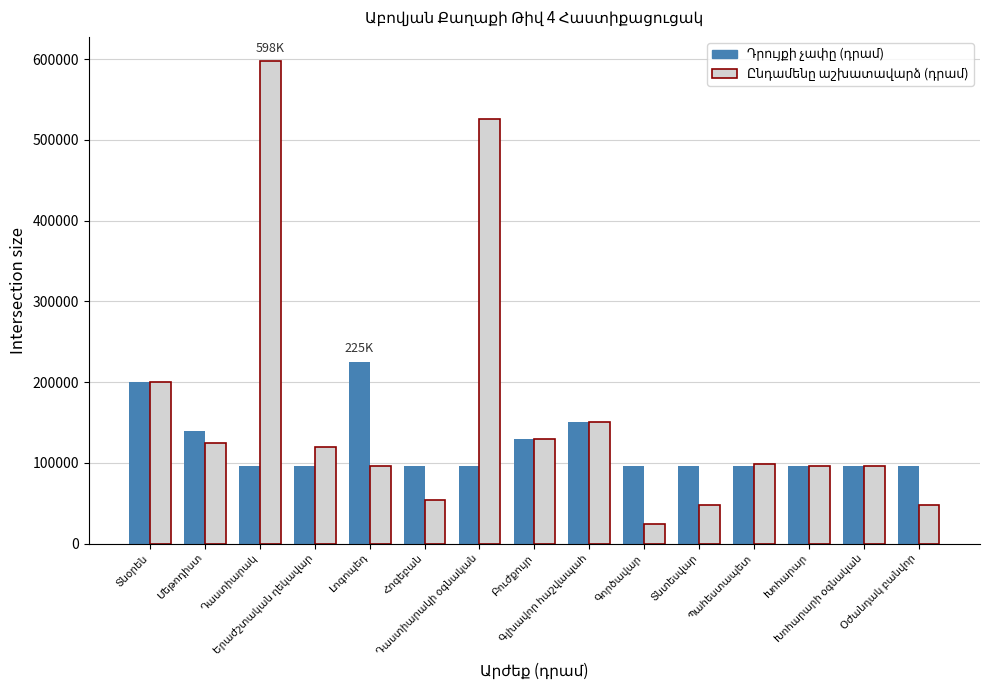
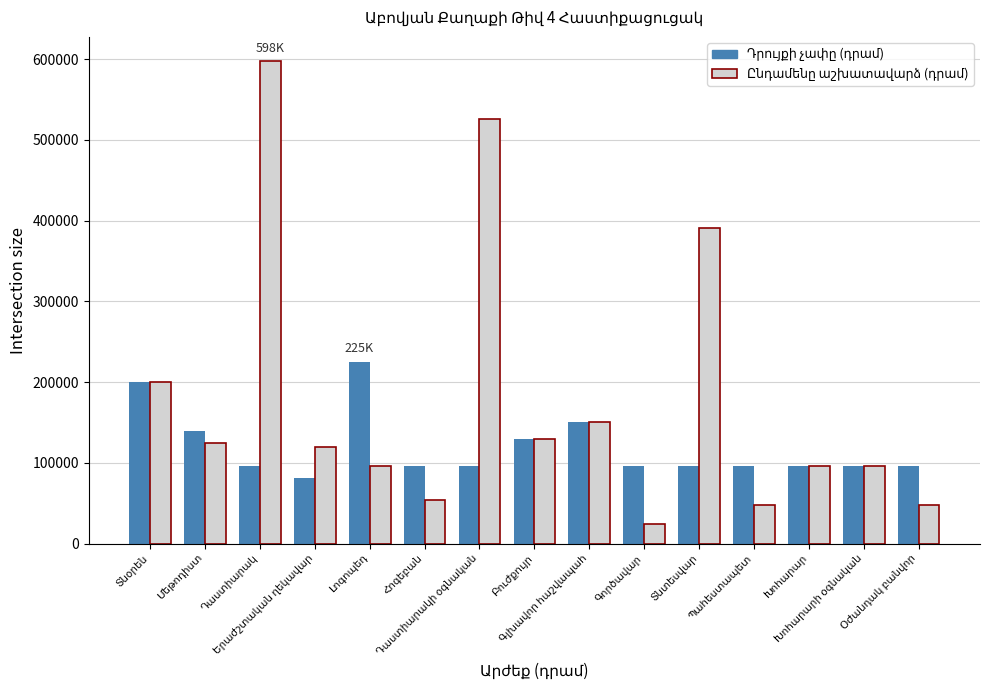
Դրույքի չափը (դրամ), Երաժշտական ղեկավար: 100000 -> 80000
Ընդամենը աշխատավարձ (դրամ), Տնտեսվար: 50000 -> 390000
Ընդամենը աշխատավարձ (դրամ), Պահեստապետ: 100000 -> 50000
